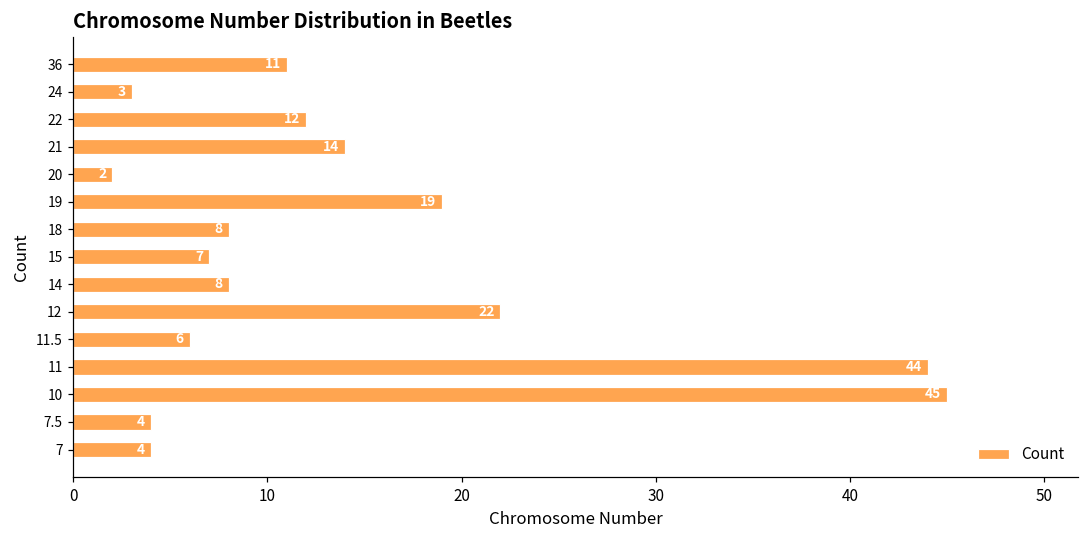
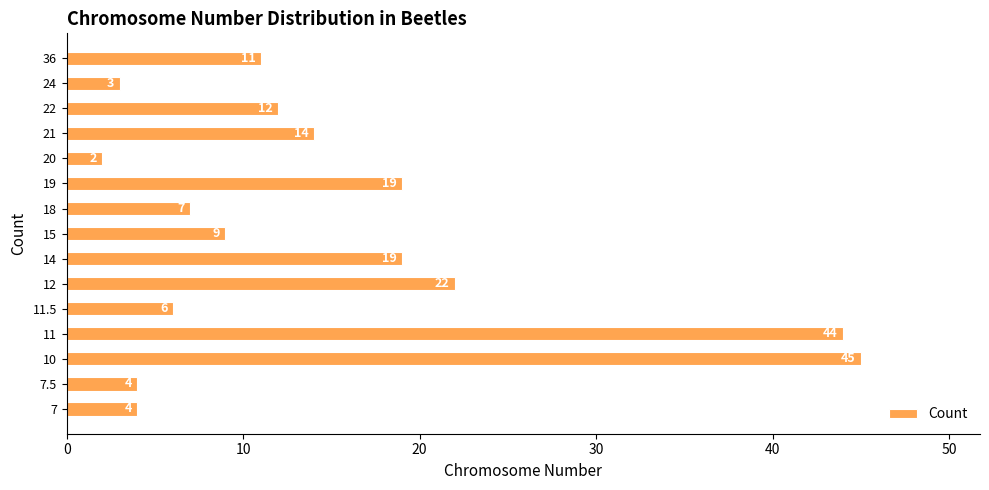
18: 8 -> 7
15: 7 -> 9
14: 8 -> 19
